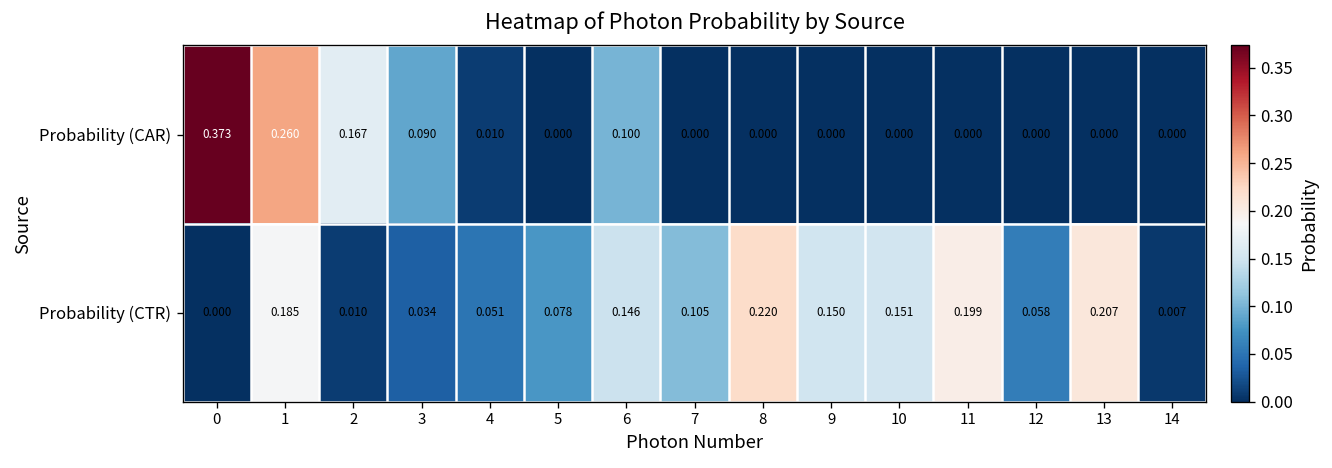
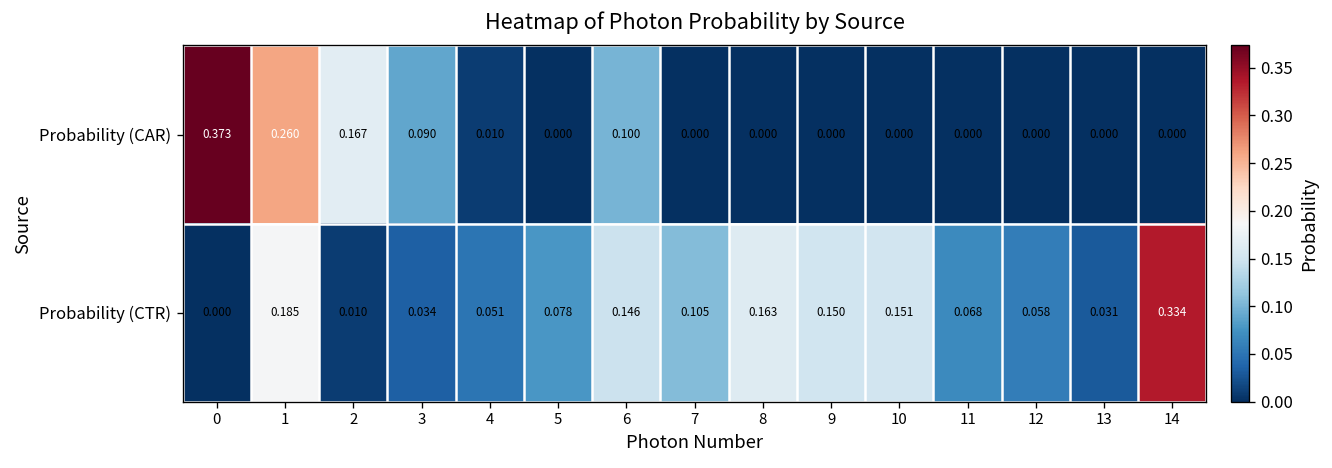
Probability (CTR), 8: 0.220 -> 0.163
Probability (CTR), 11: 0.199 -> 0.068
Probability (CTR), 13: 0.207 -> 0.031
Probability (CTR), 14: 0.007 -> 0.334
